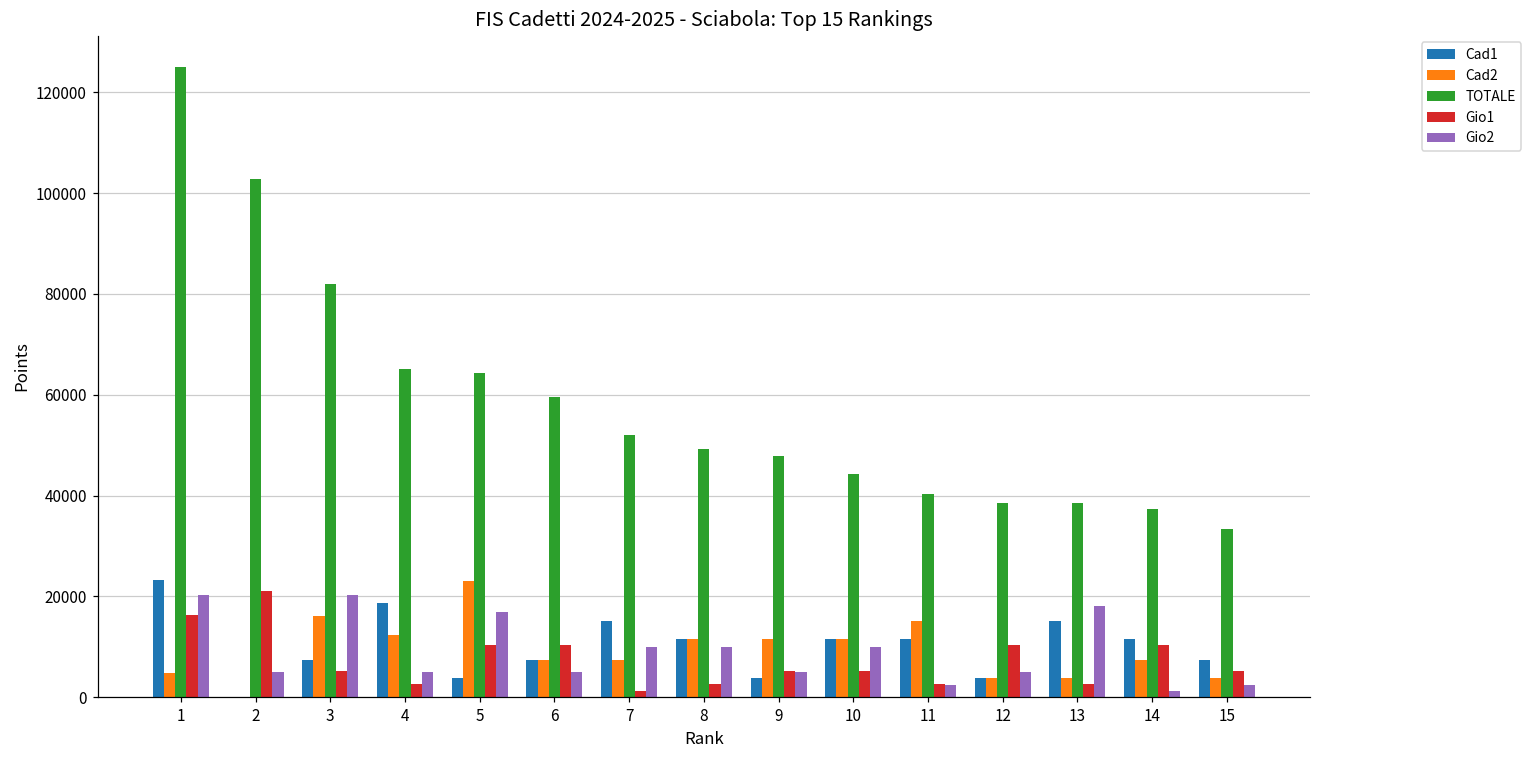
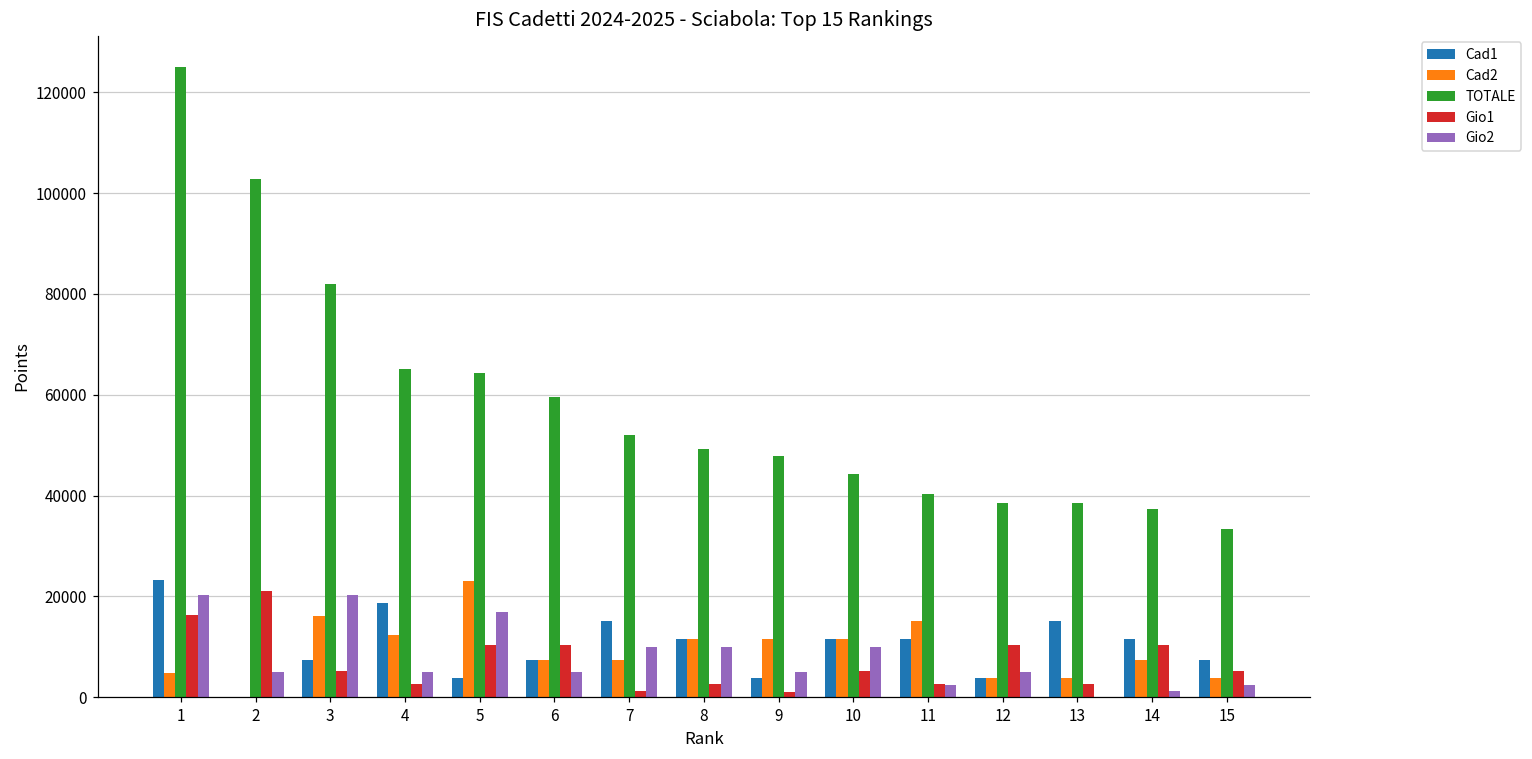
Gio1, 9: 5000 -> 1000
Gio2, 13: 18000 -> 0
